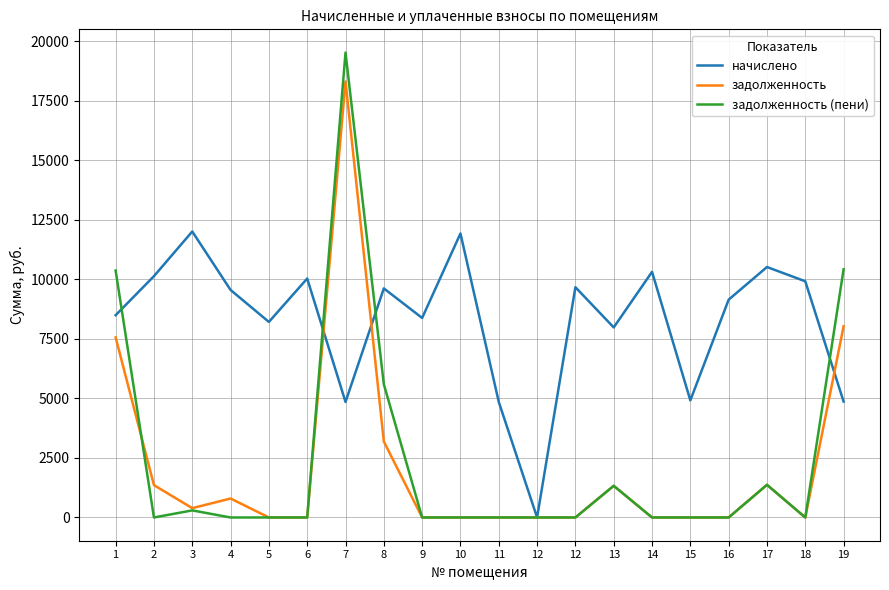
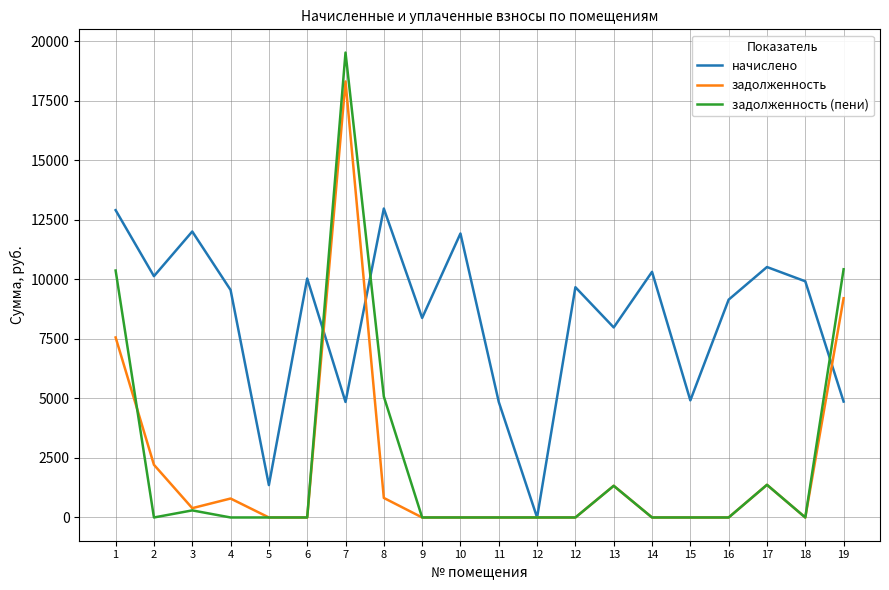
начислено, 1: 8500 -> 12900
задолженность, 2: 1400 -> 2200
начислено, 5: 8200 -> 1400
начислено, 8: 9600 -> 13000
задолженность, 8: 3200 -> 800
задолженность (пени), 8: 5600 -> 5100
задолженность, 19: 8000 -> 9200
